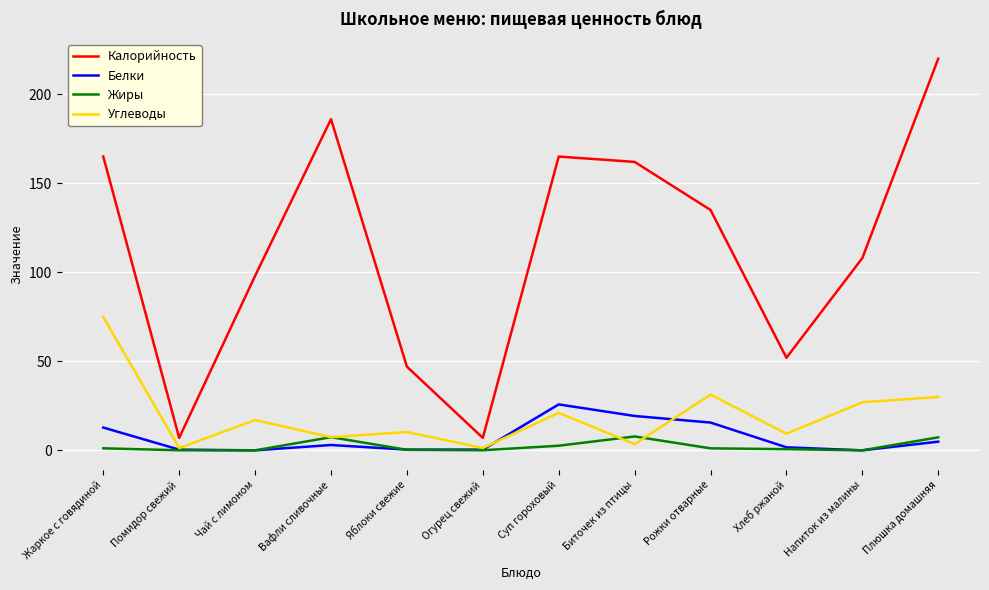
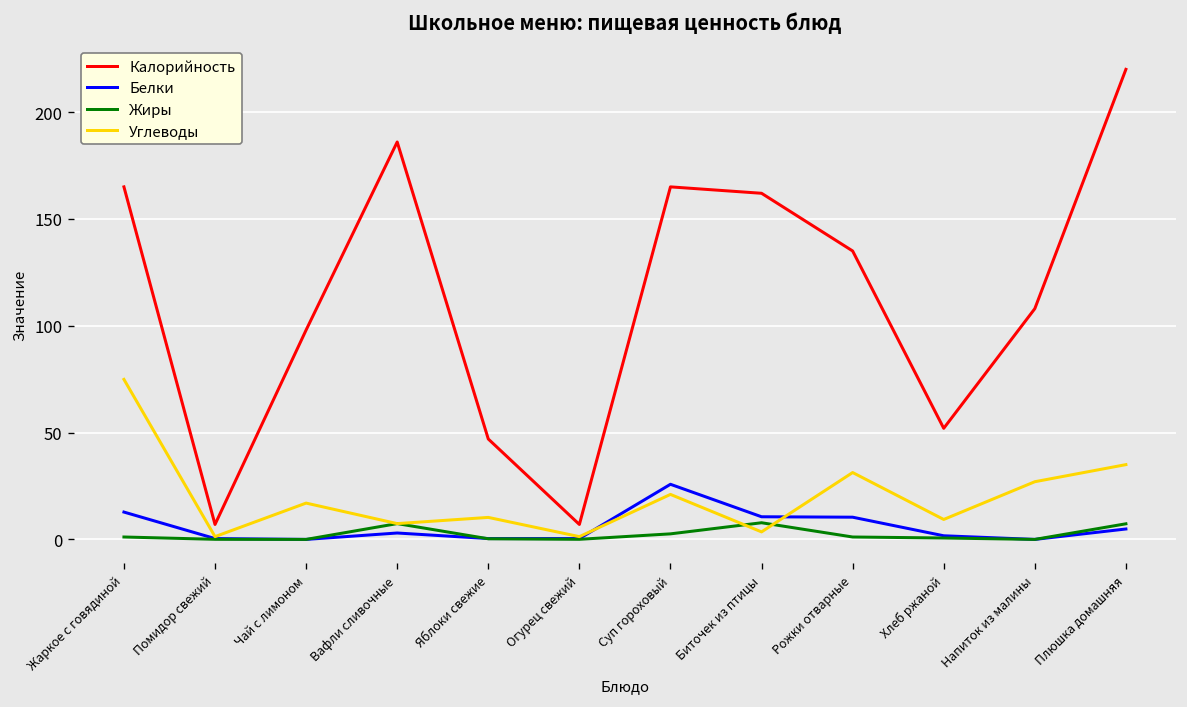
Белки, Биточек из птицы: 19 -> 11
Белки, Рожки отварные: 16 -> 10
Углеводы, Плюшка домашняя: 30 -> 35
